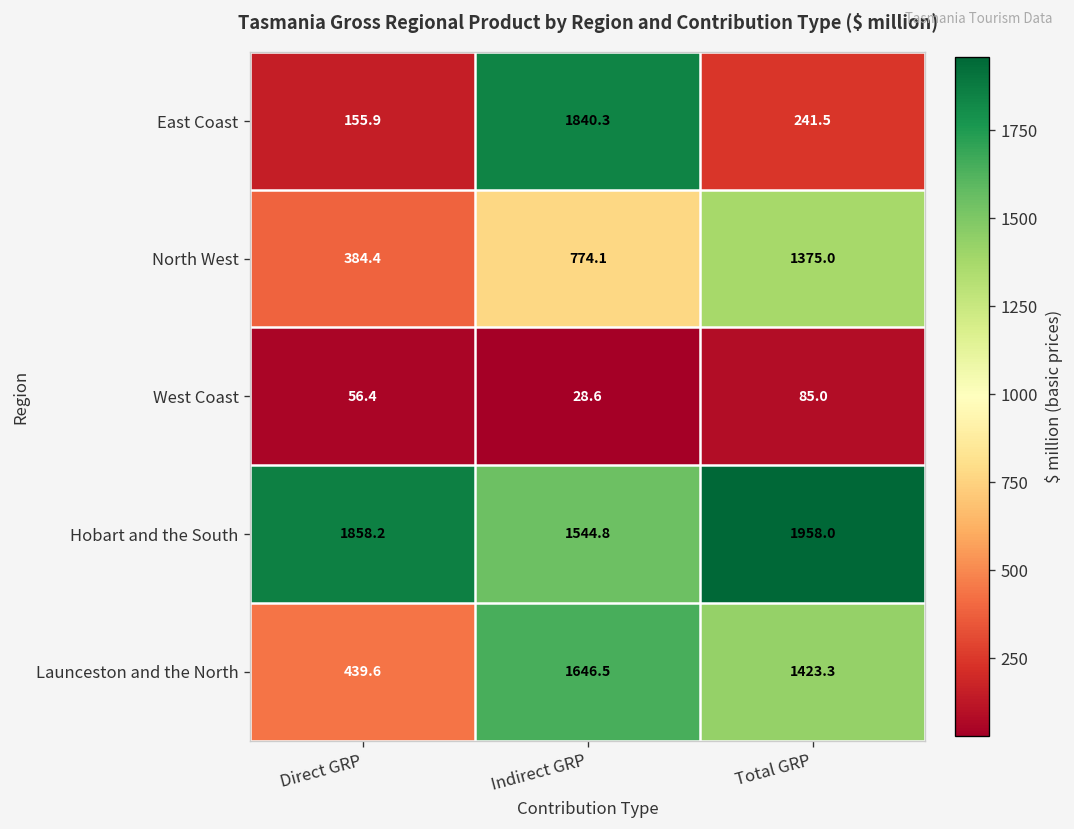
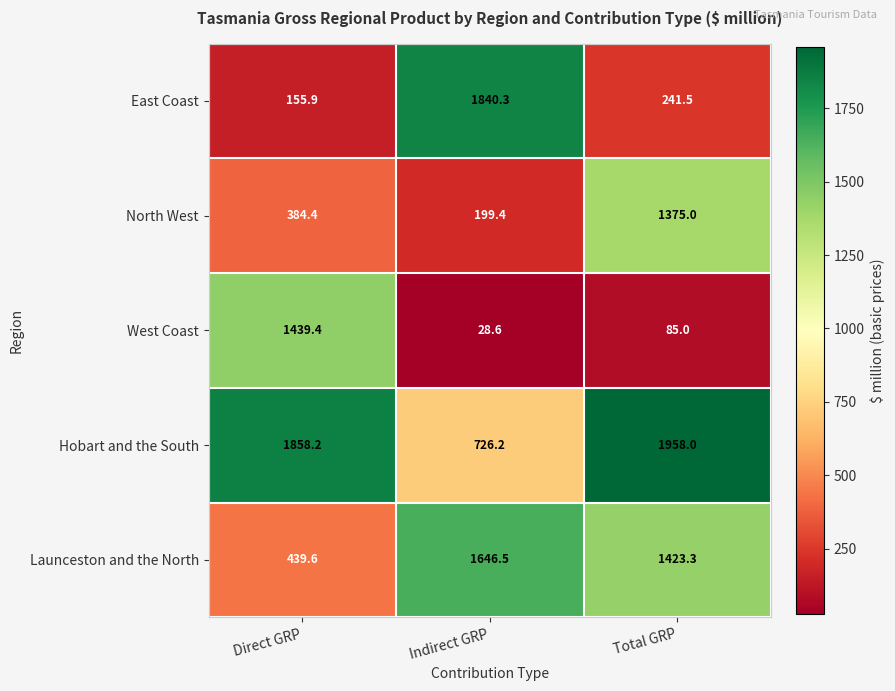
North West, Indirect GRP: 774.1 -> 199.4
West Coast, Direct GRP: 56.4 -> 1439.4
Hobart and the South, Indirect GRP: 1544.8 -> 726.2
